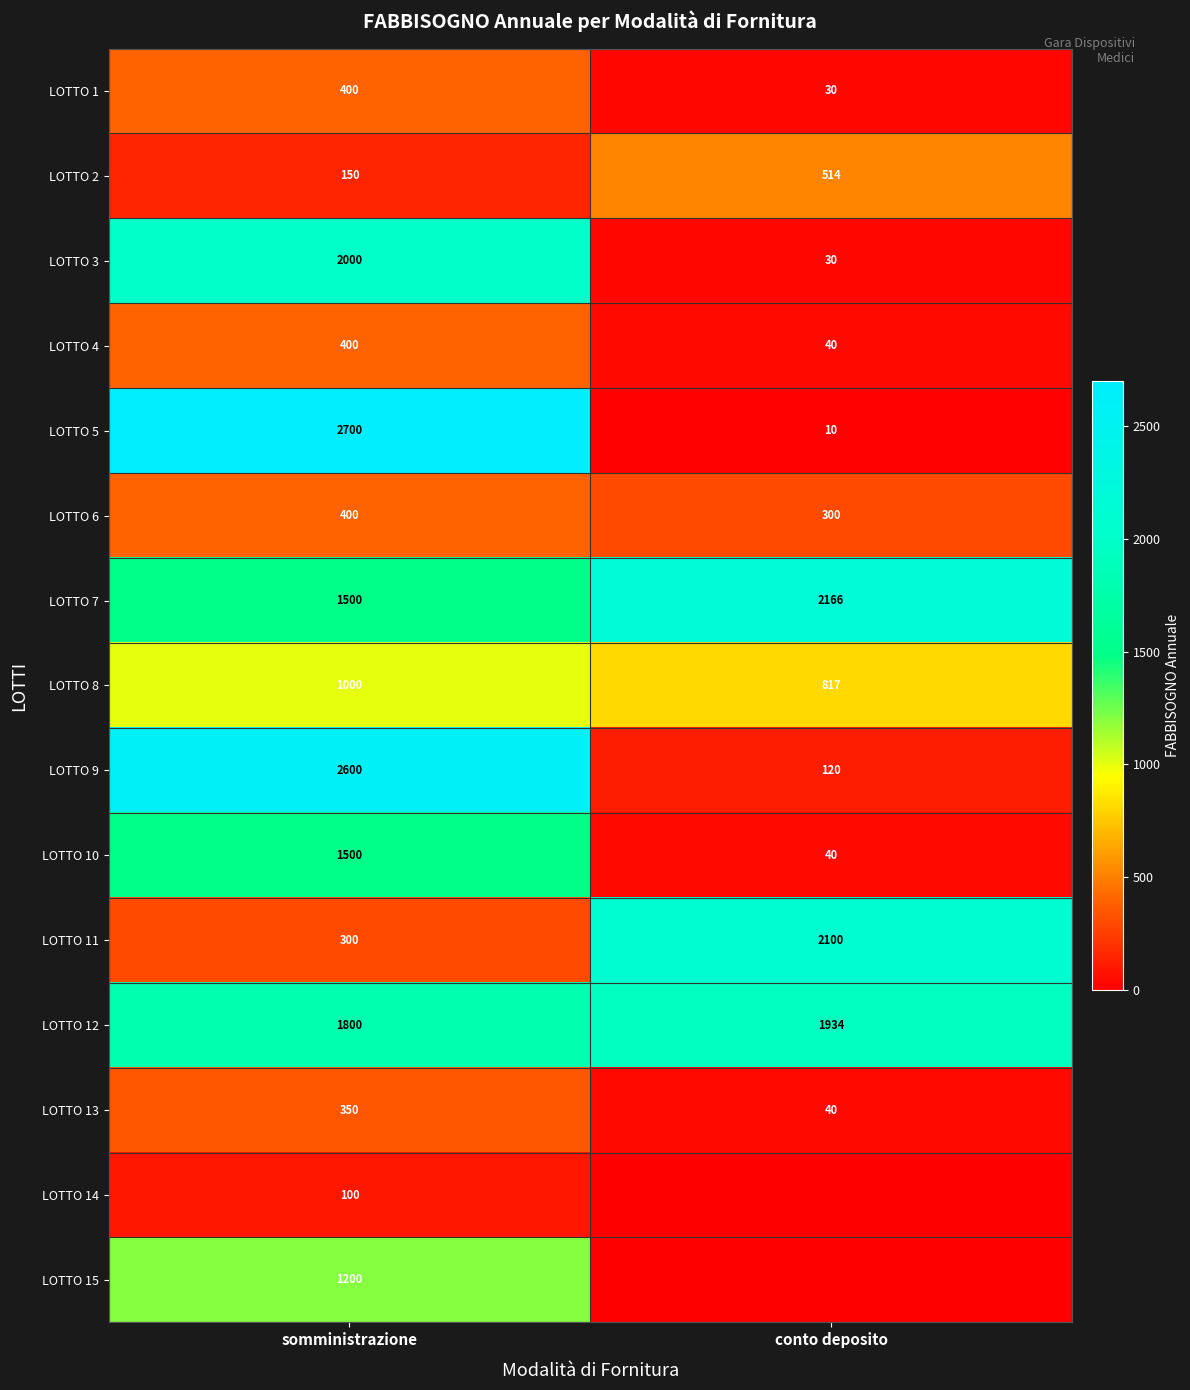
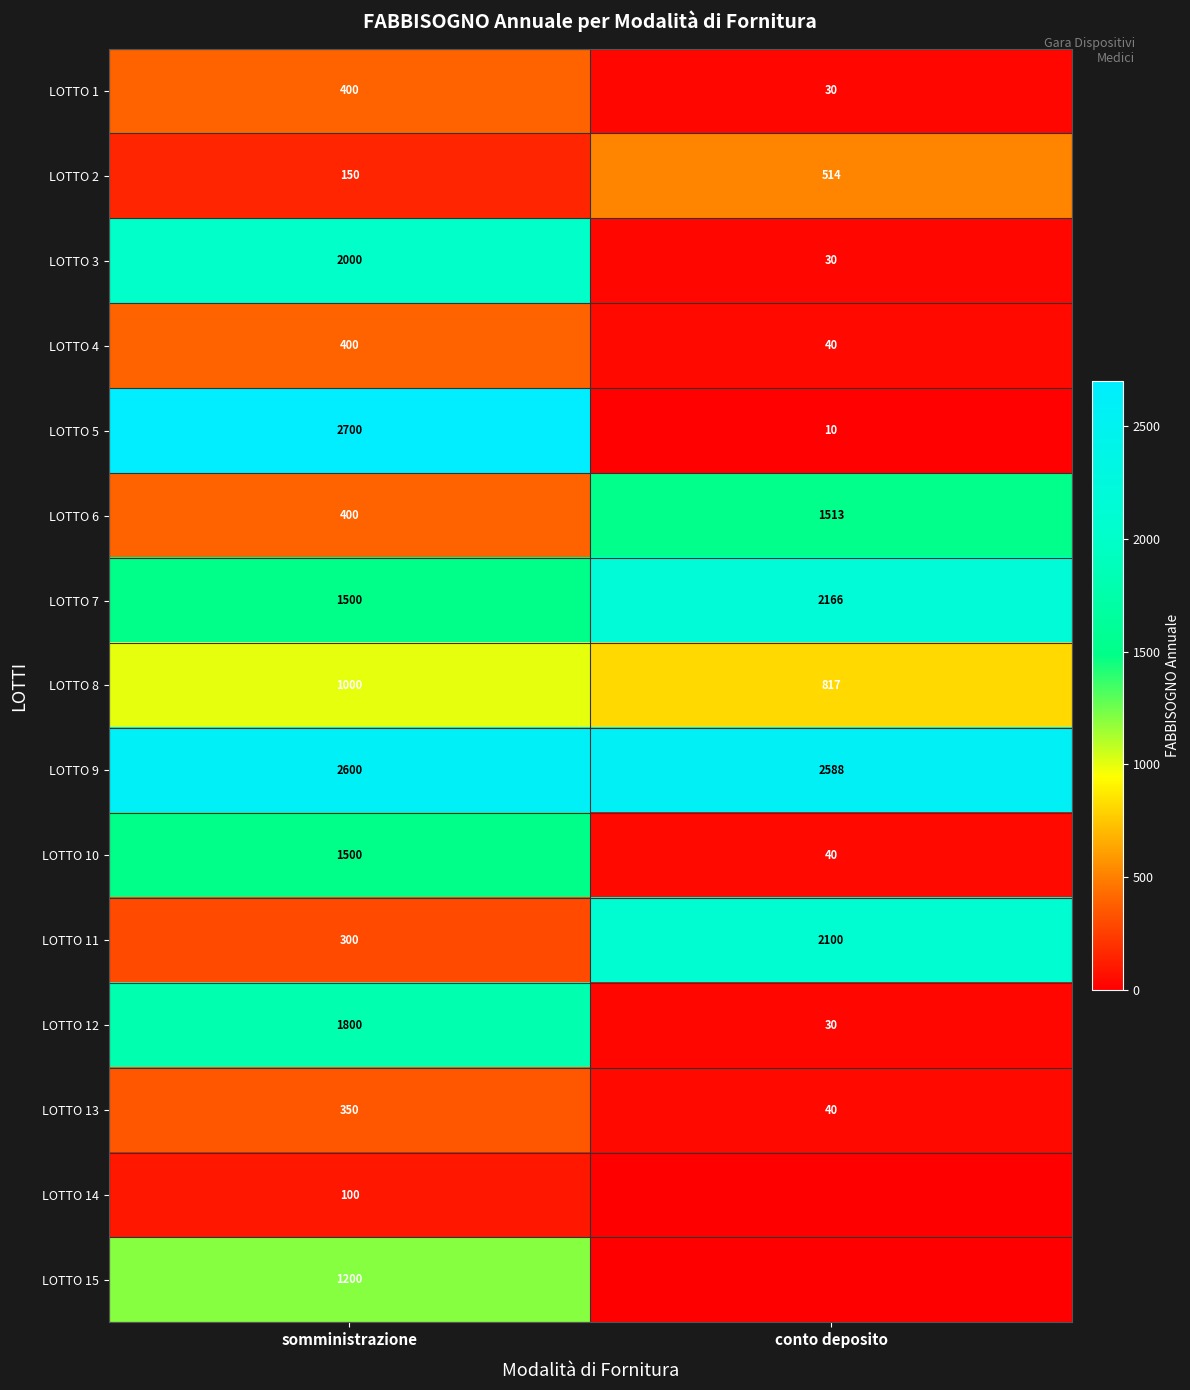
LOTTO 6, conto deposito: 300 -> 1513
LOTTO 9, conto deposito: 120 -> 2588
LOTTO 12, conto deposito: 1934 -> 30
